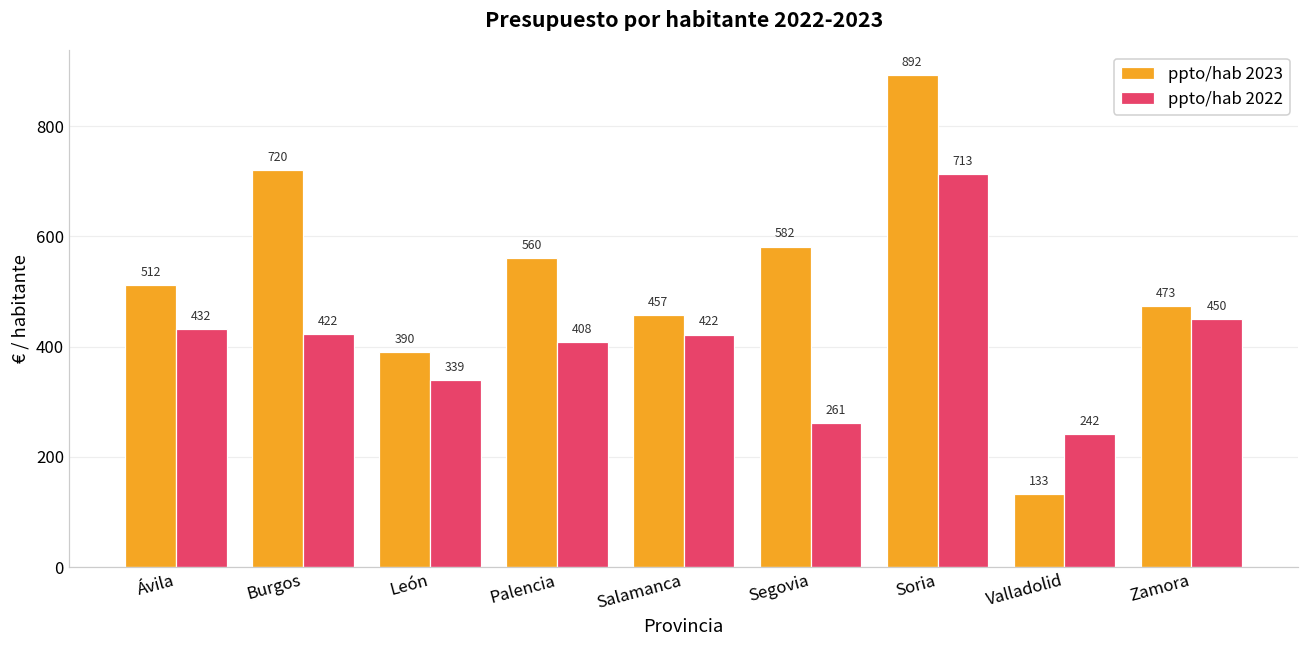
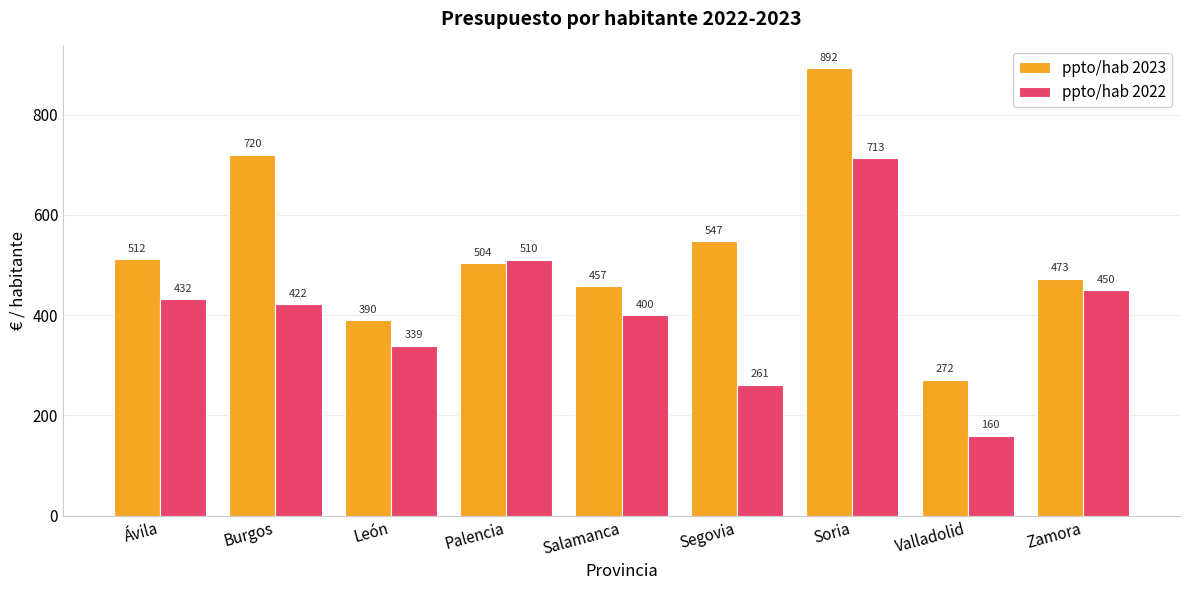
ppto/hab 2023, Palencia: 560 -> 504
ppto/hab 2022, Palencia: 408 -> 510
ppto/hab 2022, Salamanca: 422 -> 400
ppto/hab 2023, Segovia: 582 -> 547
ppto/hab 2023, Valladolid: 133 -> 272
ppto/hab 2022, Valladolid: 242 -> 160
